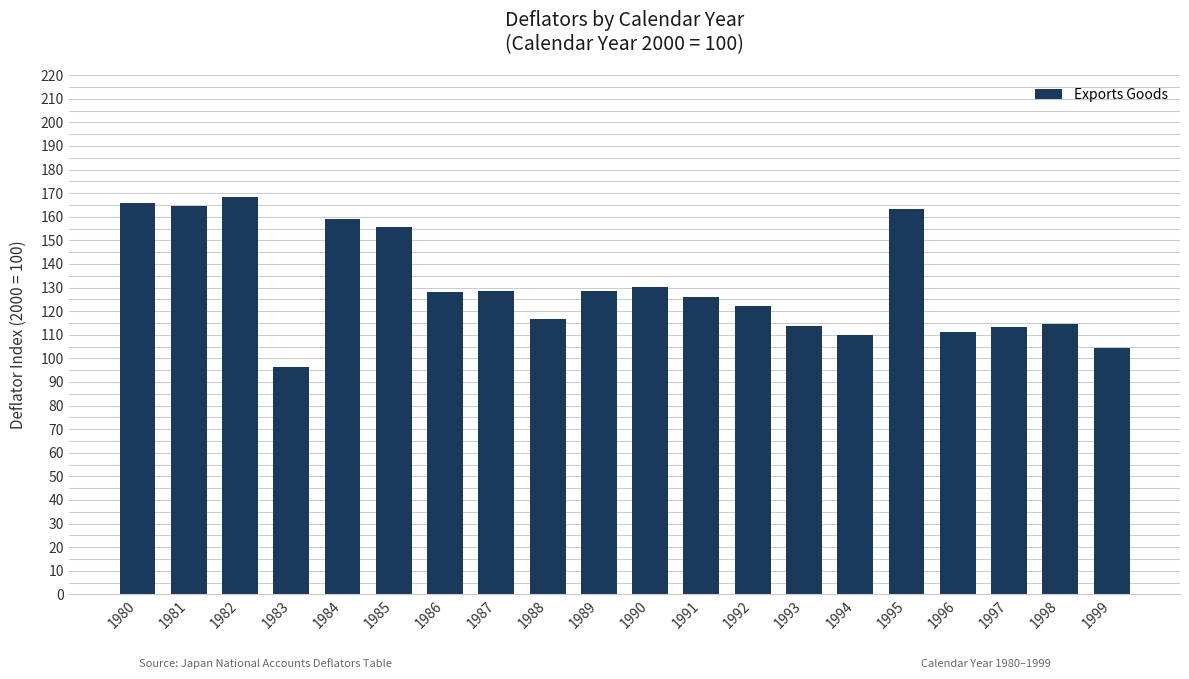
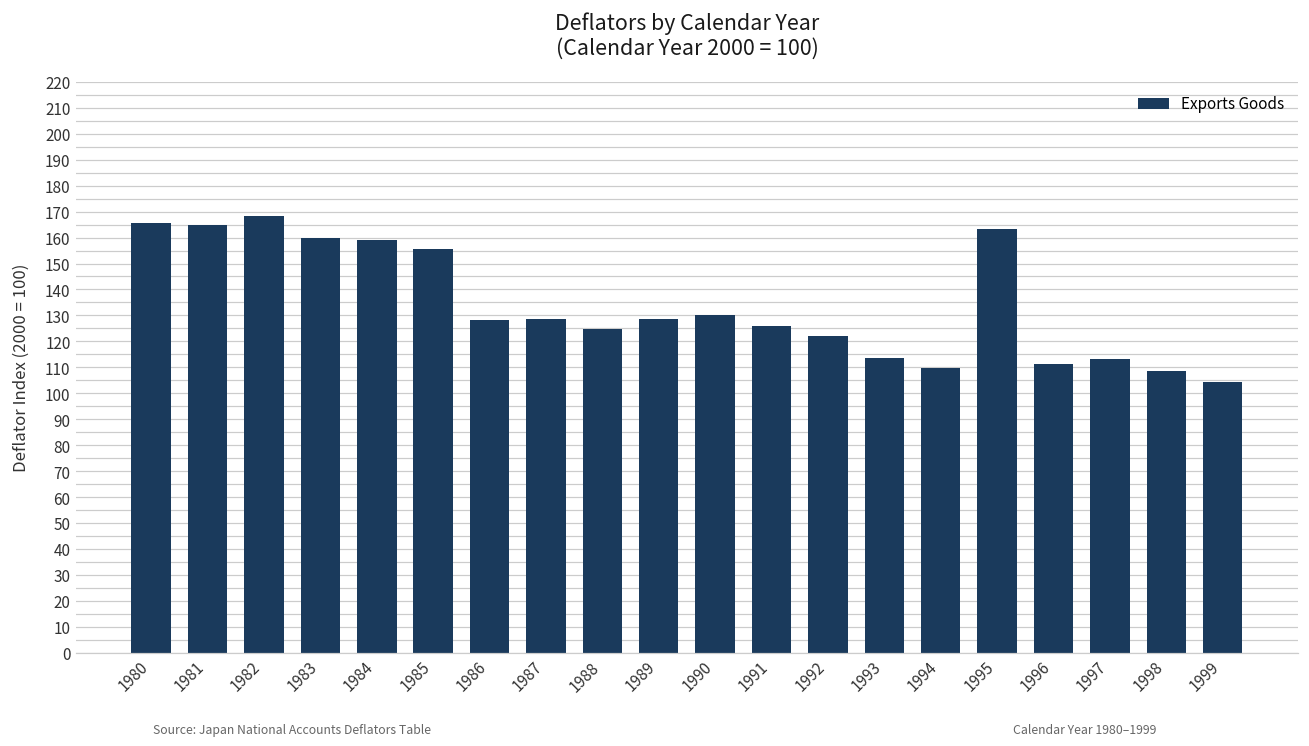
1983: 97 -> 160
1988: 117 -> 125
1998: 114 -> 109
